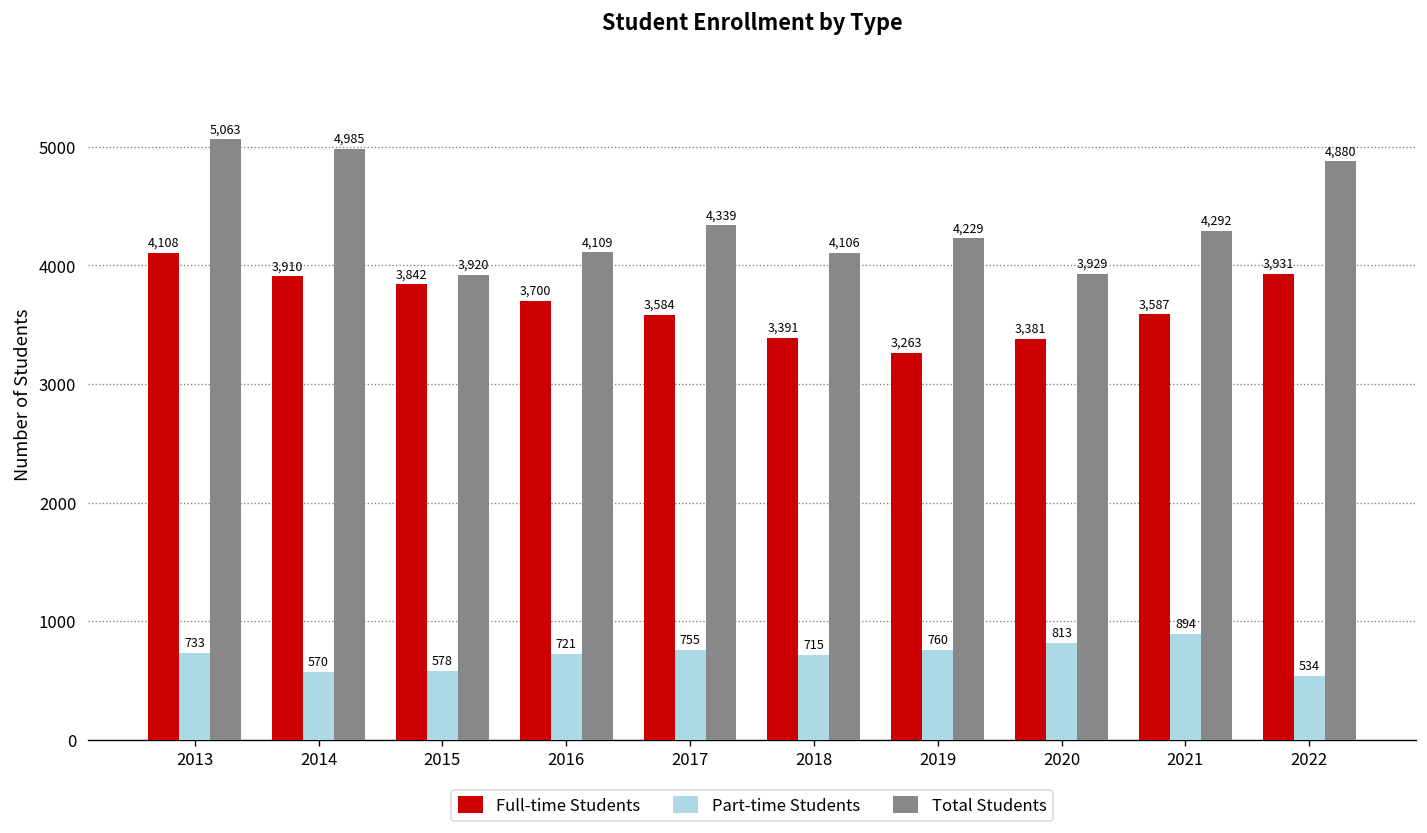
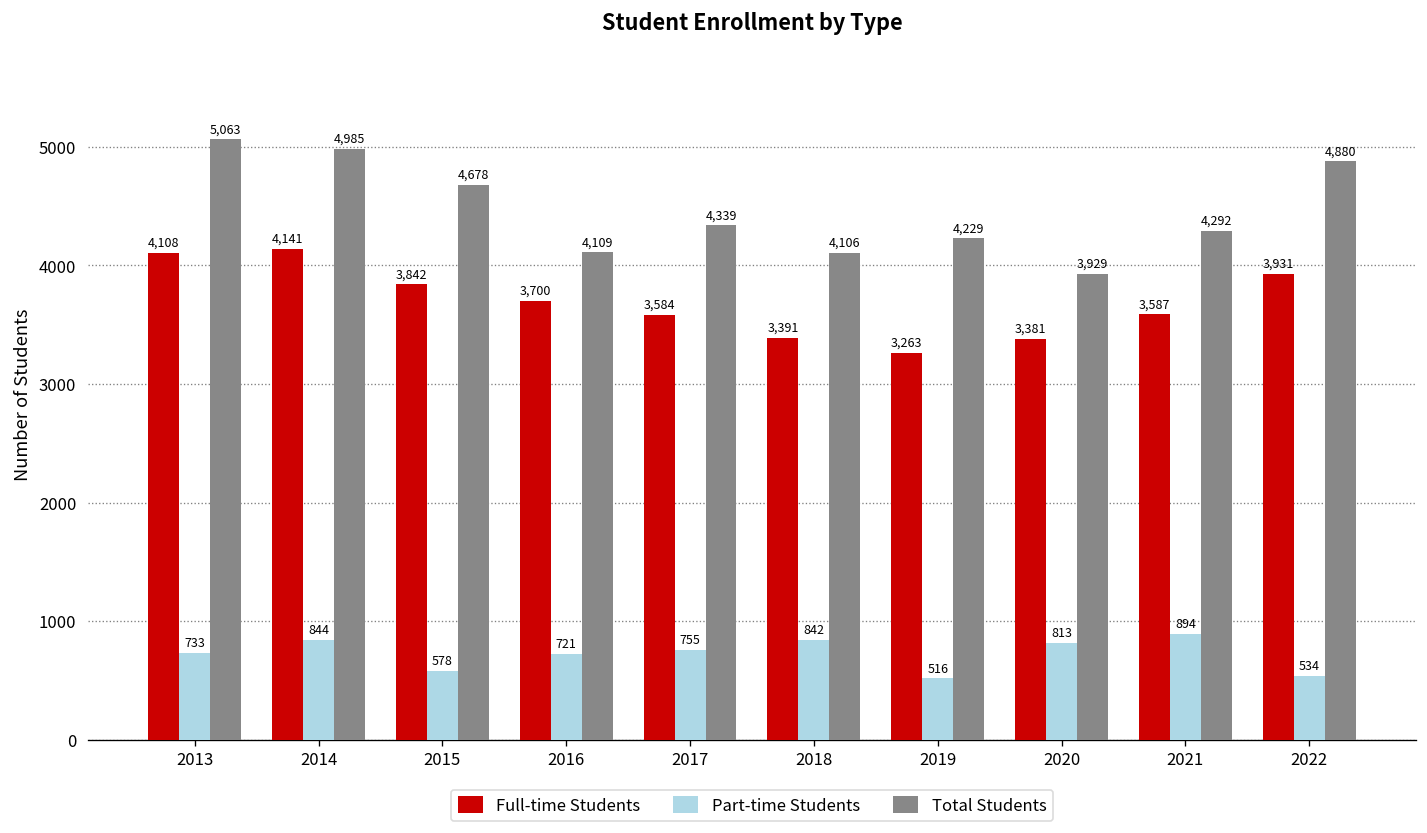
Full-time Students, 2014: 3,910 -> 4,141
Part-time Students, 2014: 570 -> 844
Total Students, 2015: 3,920 -> 4,678
Part-time Students, 2018: 715 -> 842
Part-time Students, 2019: 760 -> 516
